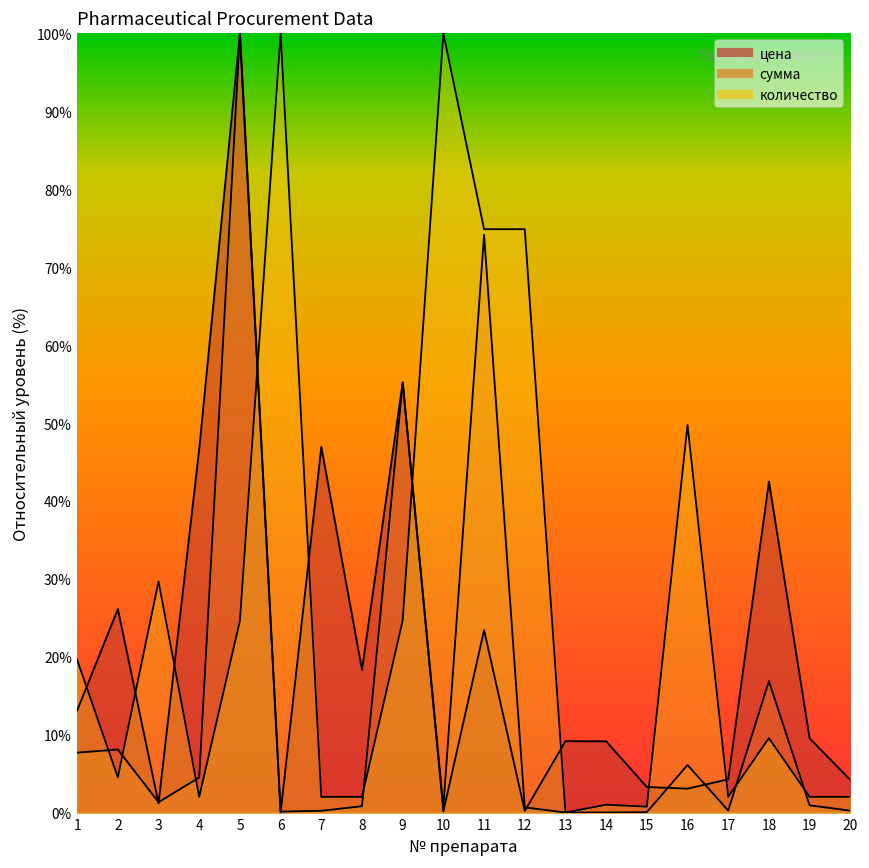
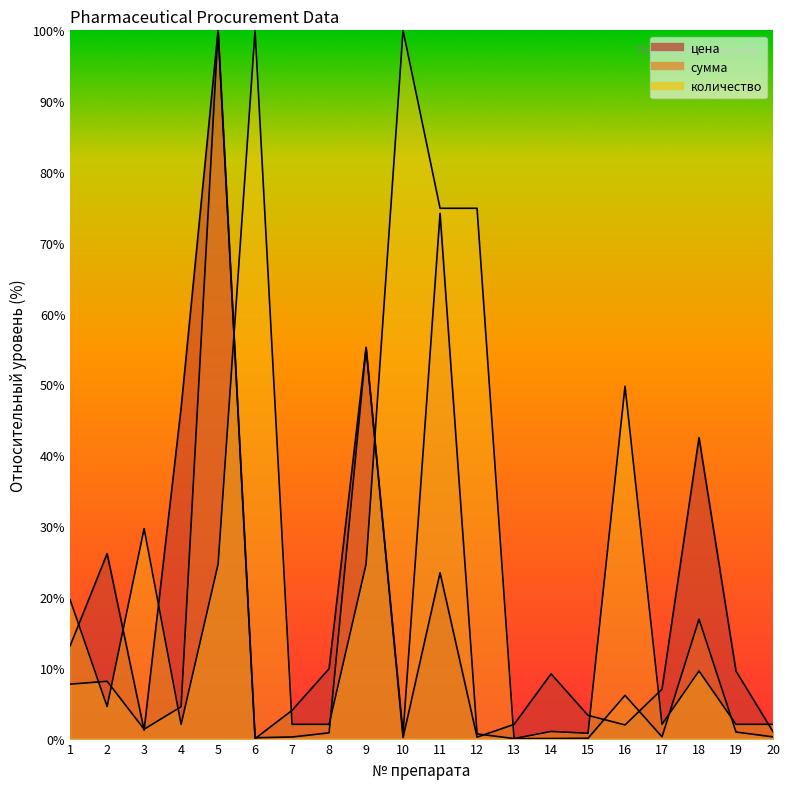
цена, 7: 47% -> 4%
цена, 8: 18% -> 10%
цена, 13: 9% -> 2%
цена, 16: 3% -> 2%
цена, 17: 4% -> 7%
цена, 20: 4% -> 1%
